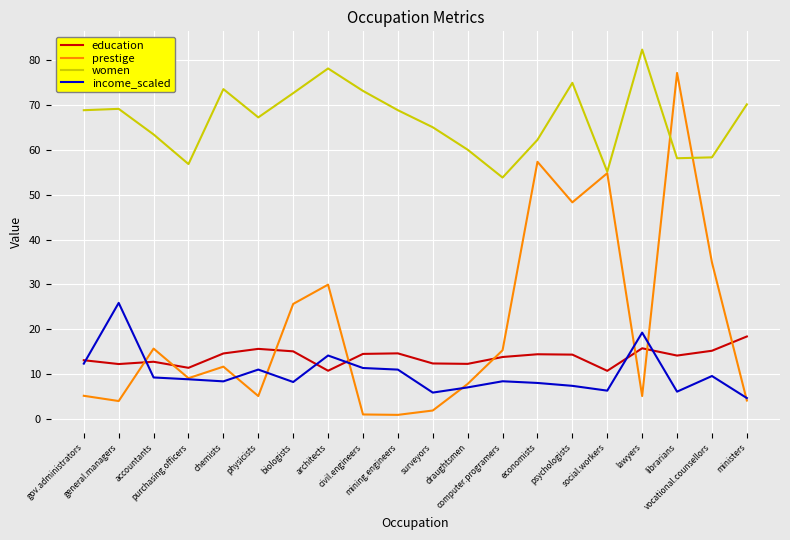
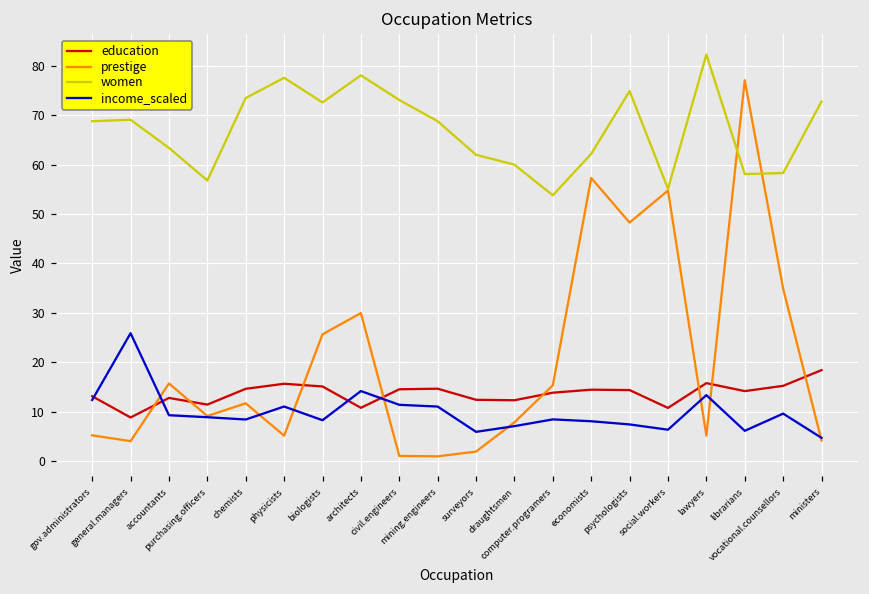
education, general.managers: 12 -> 9
women, physicists: 67 -> 78
women, surveyors: 65 -> 62
income_scaled, lawyers: 19 -> 13
women, ministers: 70 -> 73
